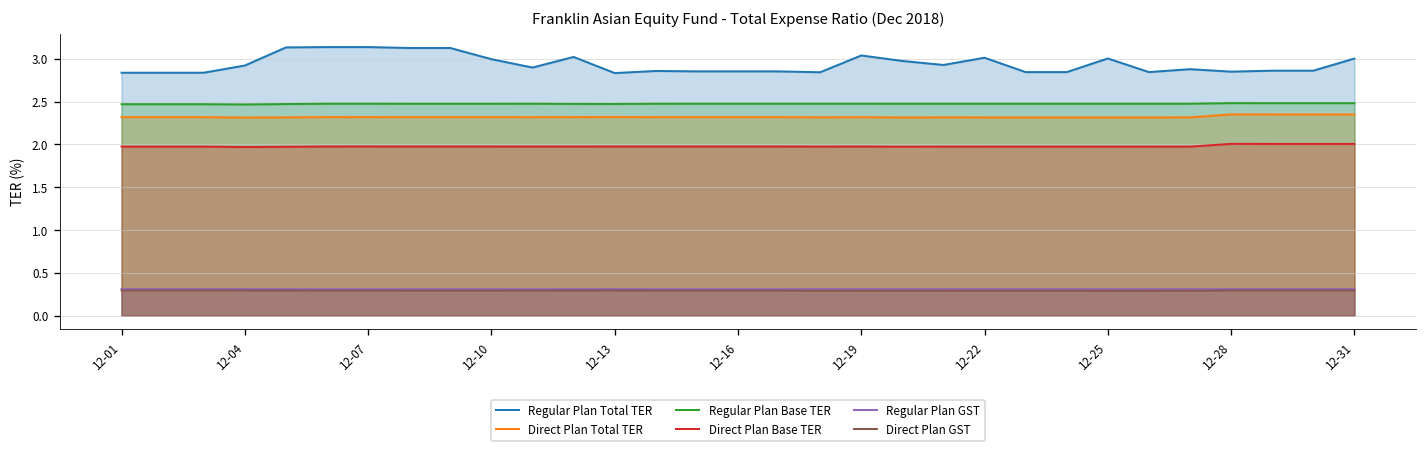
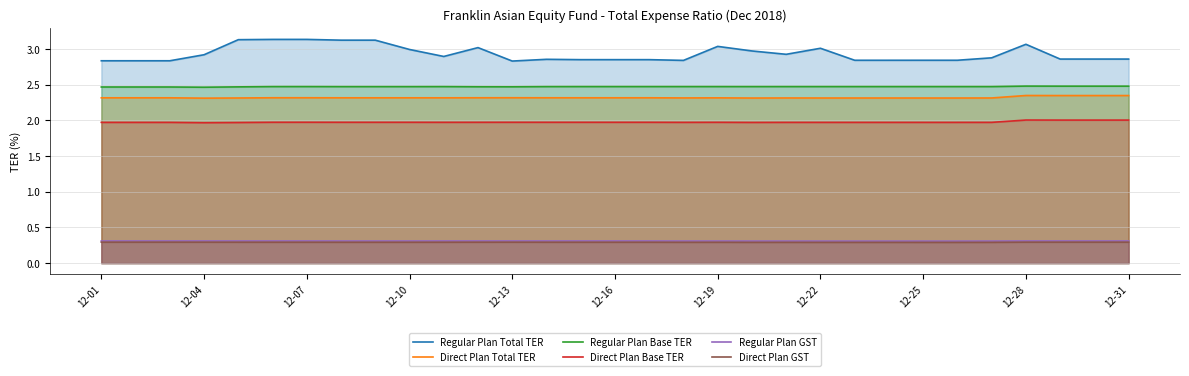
Regular Plan Total TER, 12-25: 3.0 -> 2.8
Regular Plan Total TER, 12-28: 2.8 -> 3.1
Regular Plan Total TER, 12-31: 3.0 -> 2.9
